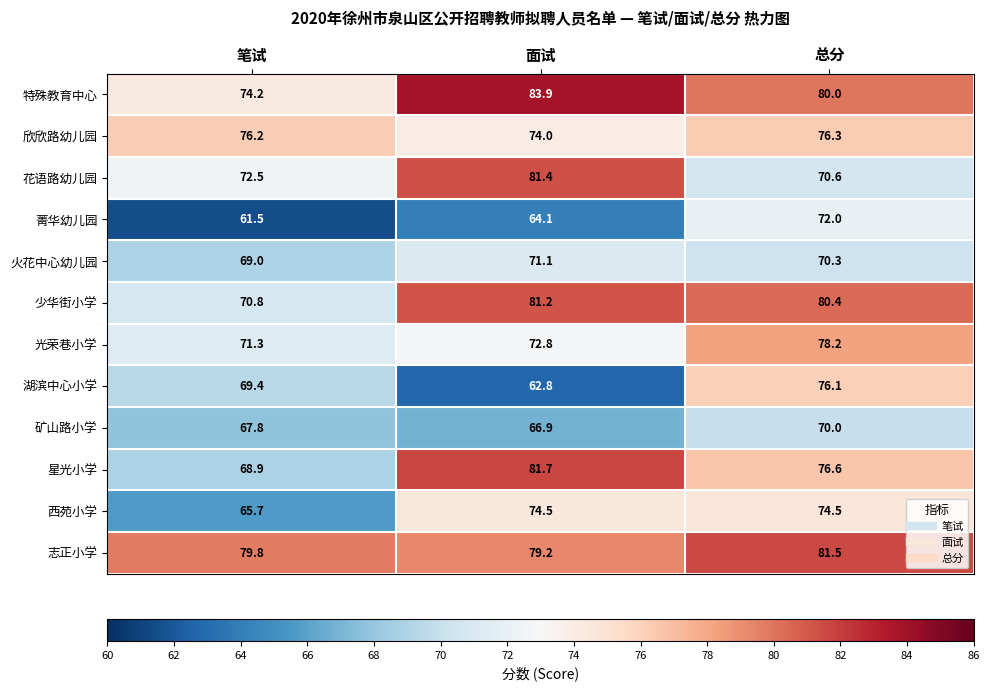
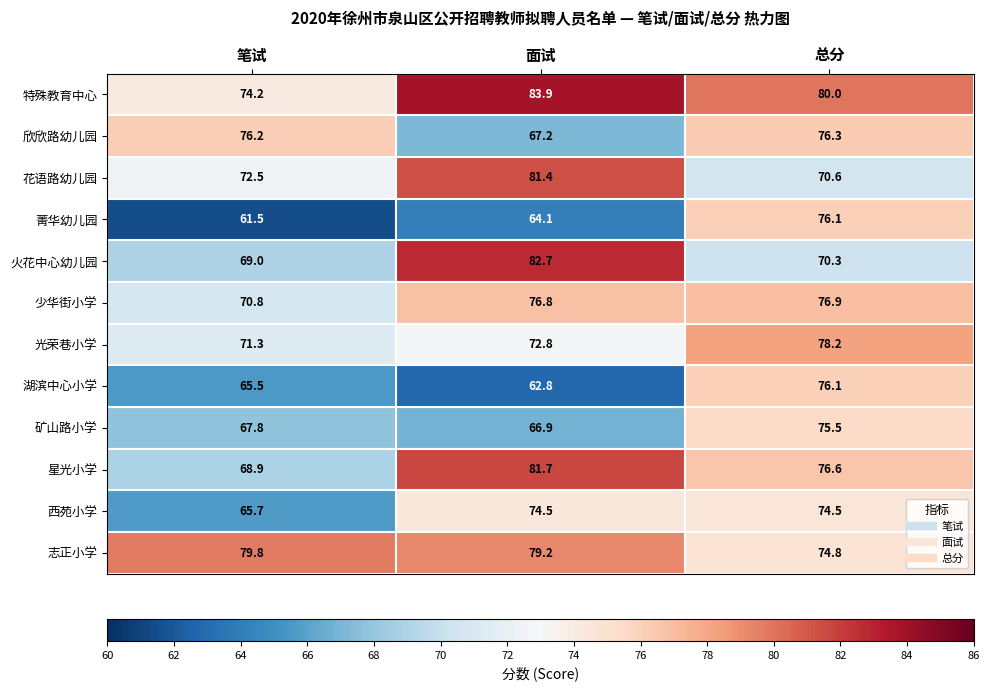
欣欣路幼儿园, 面试: 74.0 -> 67.2
菁华幼儿园, 总分: 72.0 -> 76.1
火花中心幼儿园, 面试: 71.1 -> 82.7
少华街小学, 面试: 81.2 -> 76.8
少华街小学, 总分: 80.4 -> 76.9
湖滨中心小学, 笔试: 69.4 -> 65.5
矿山路小学, 总分: 70.0 -> 75.5
志正小学, 总分: 81.5 -> 74.8
